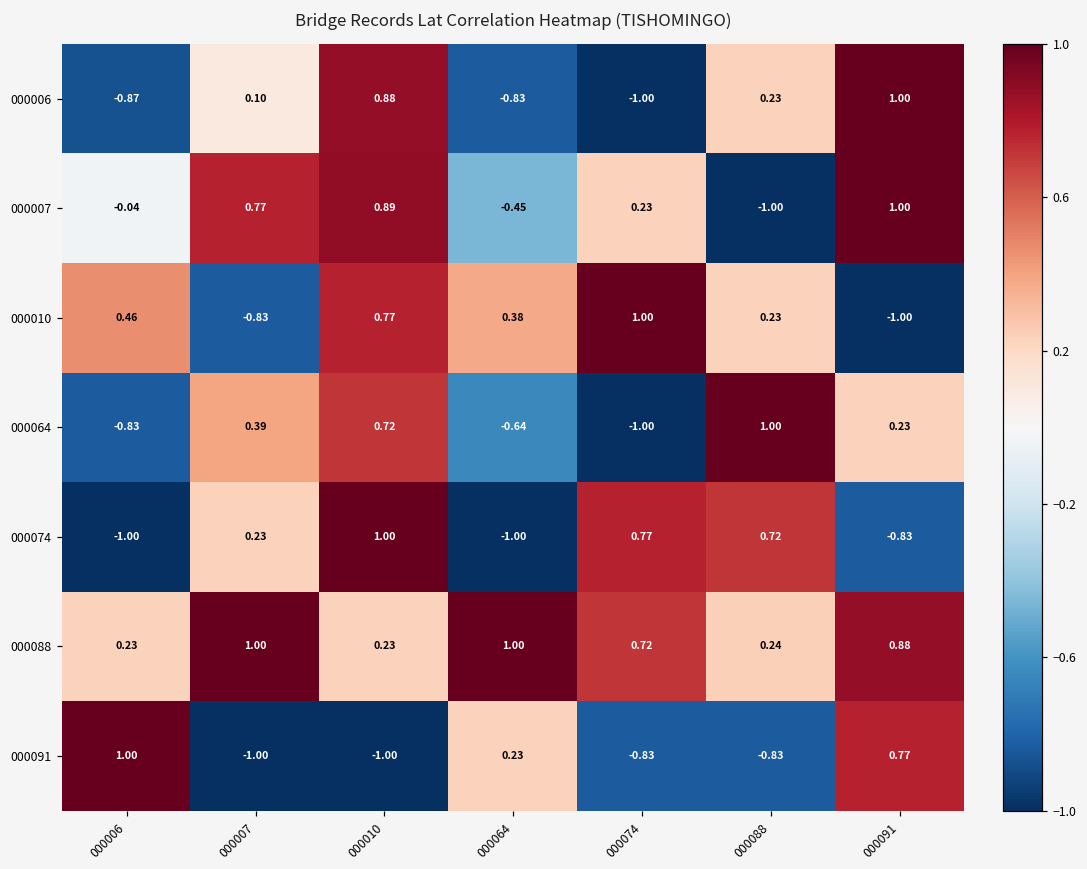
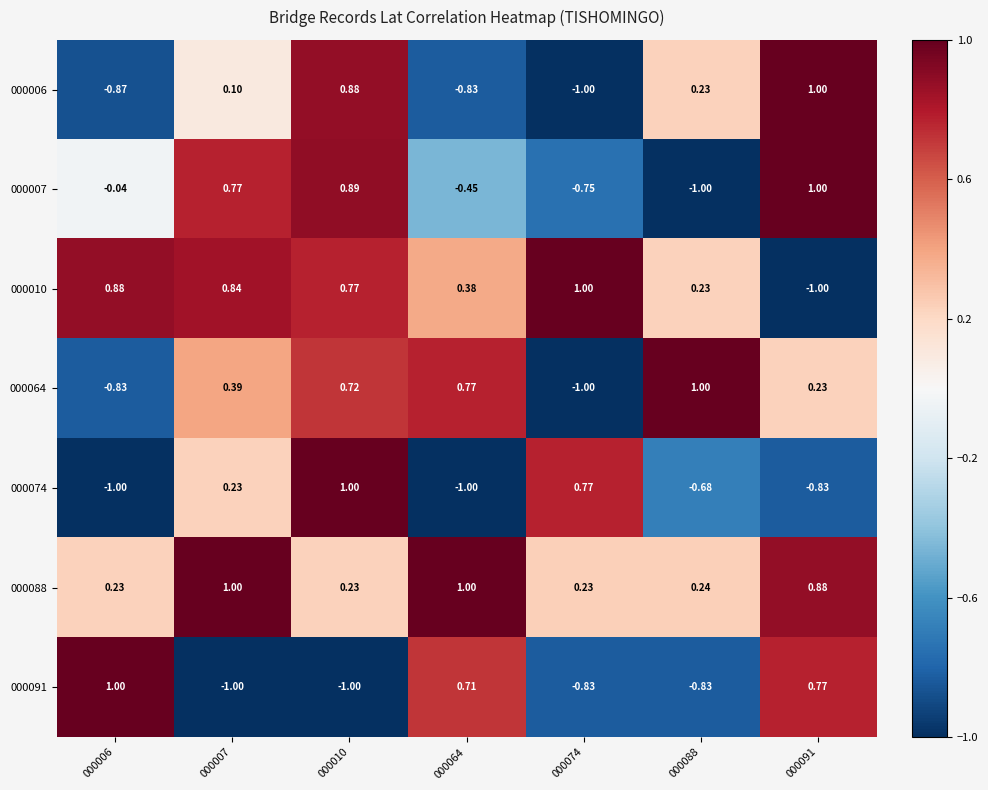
000007, 000074: 0.23 -> -0.75
000010, 000006: 0.46 -> 0.88
000010, 000007: -0.83 -> 0.84
000064, 000064: -0.64 -> 0.77
000074, 000088: 0.72 -> -0.68
000088, 000074: 0.72 -> 0.23
000091, 000064: 0.23 -> 0.71
